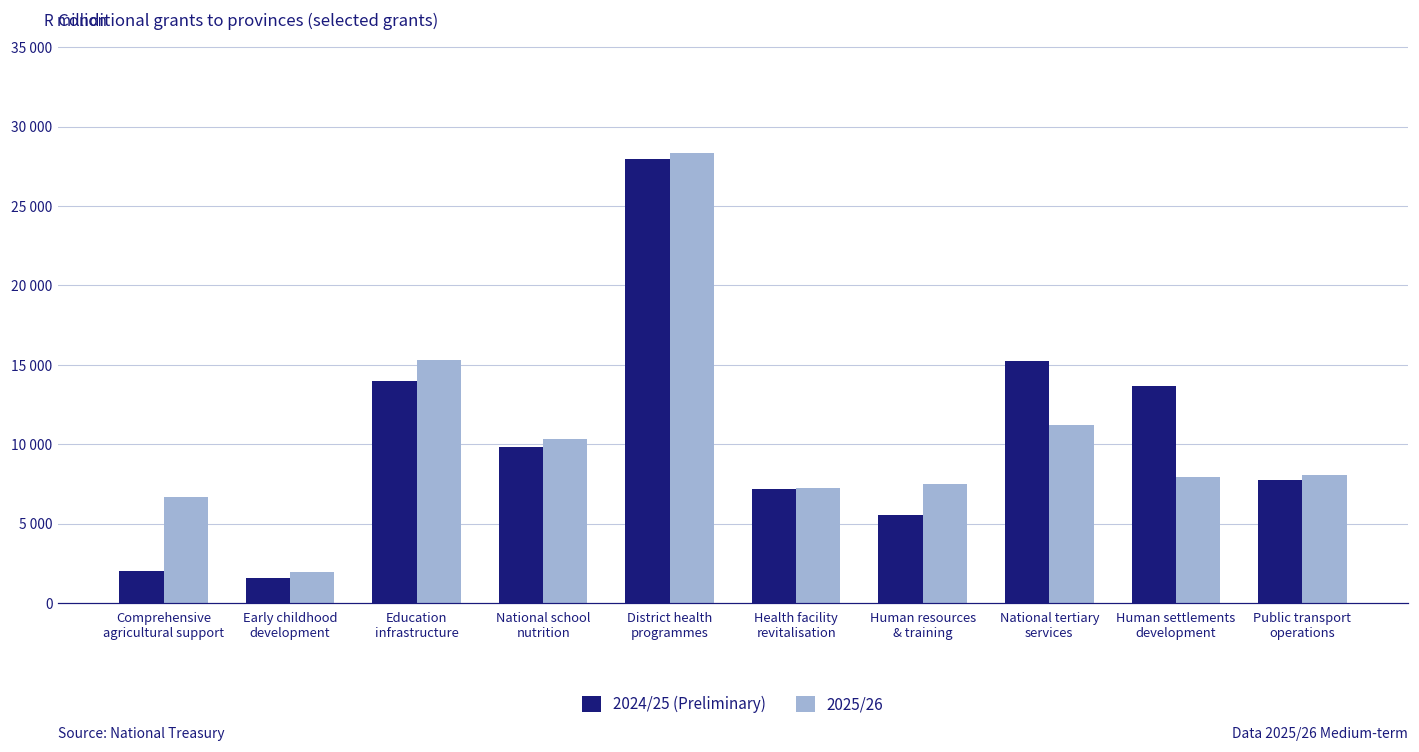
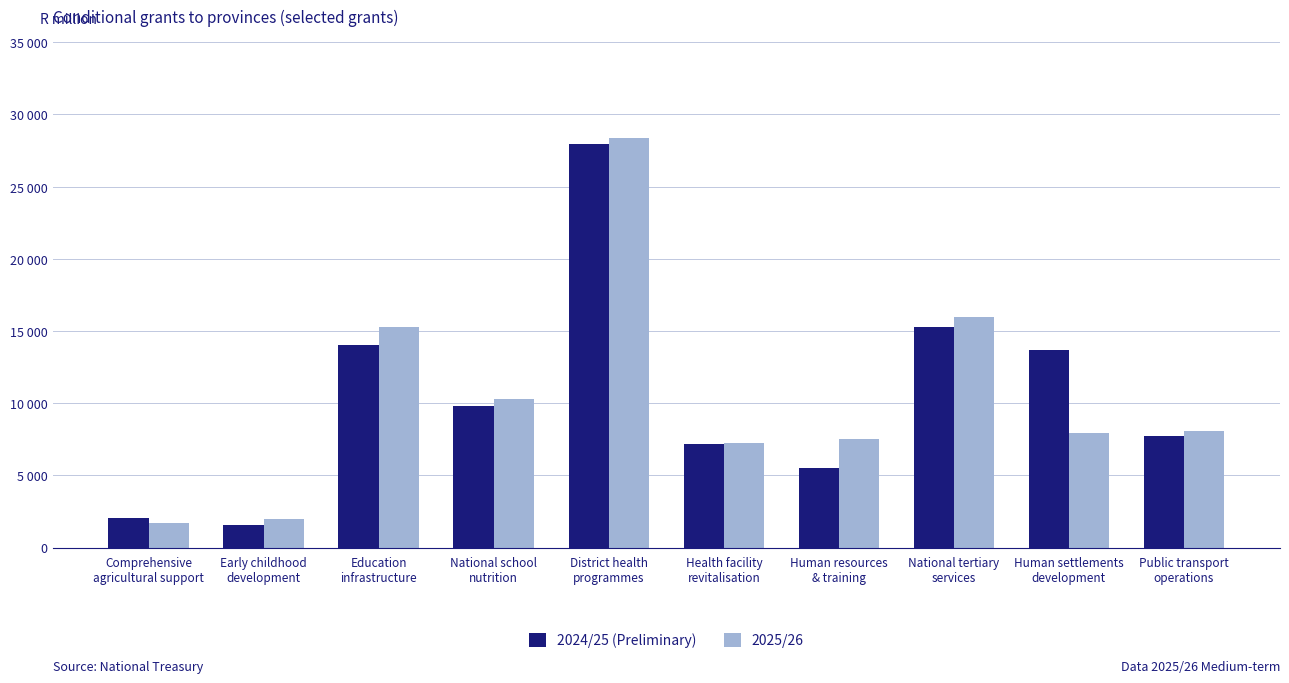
2025/26, Comprehensive agricultural support: 6700 -> 1700
2025/26, National tertiary services: 11200 -> 16000
